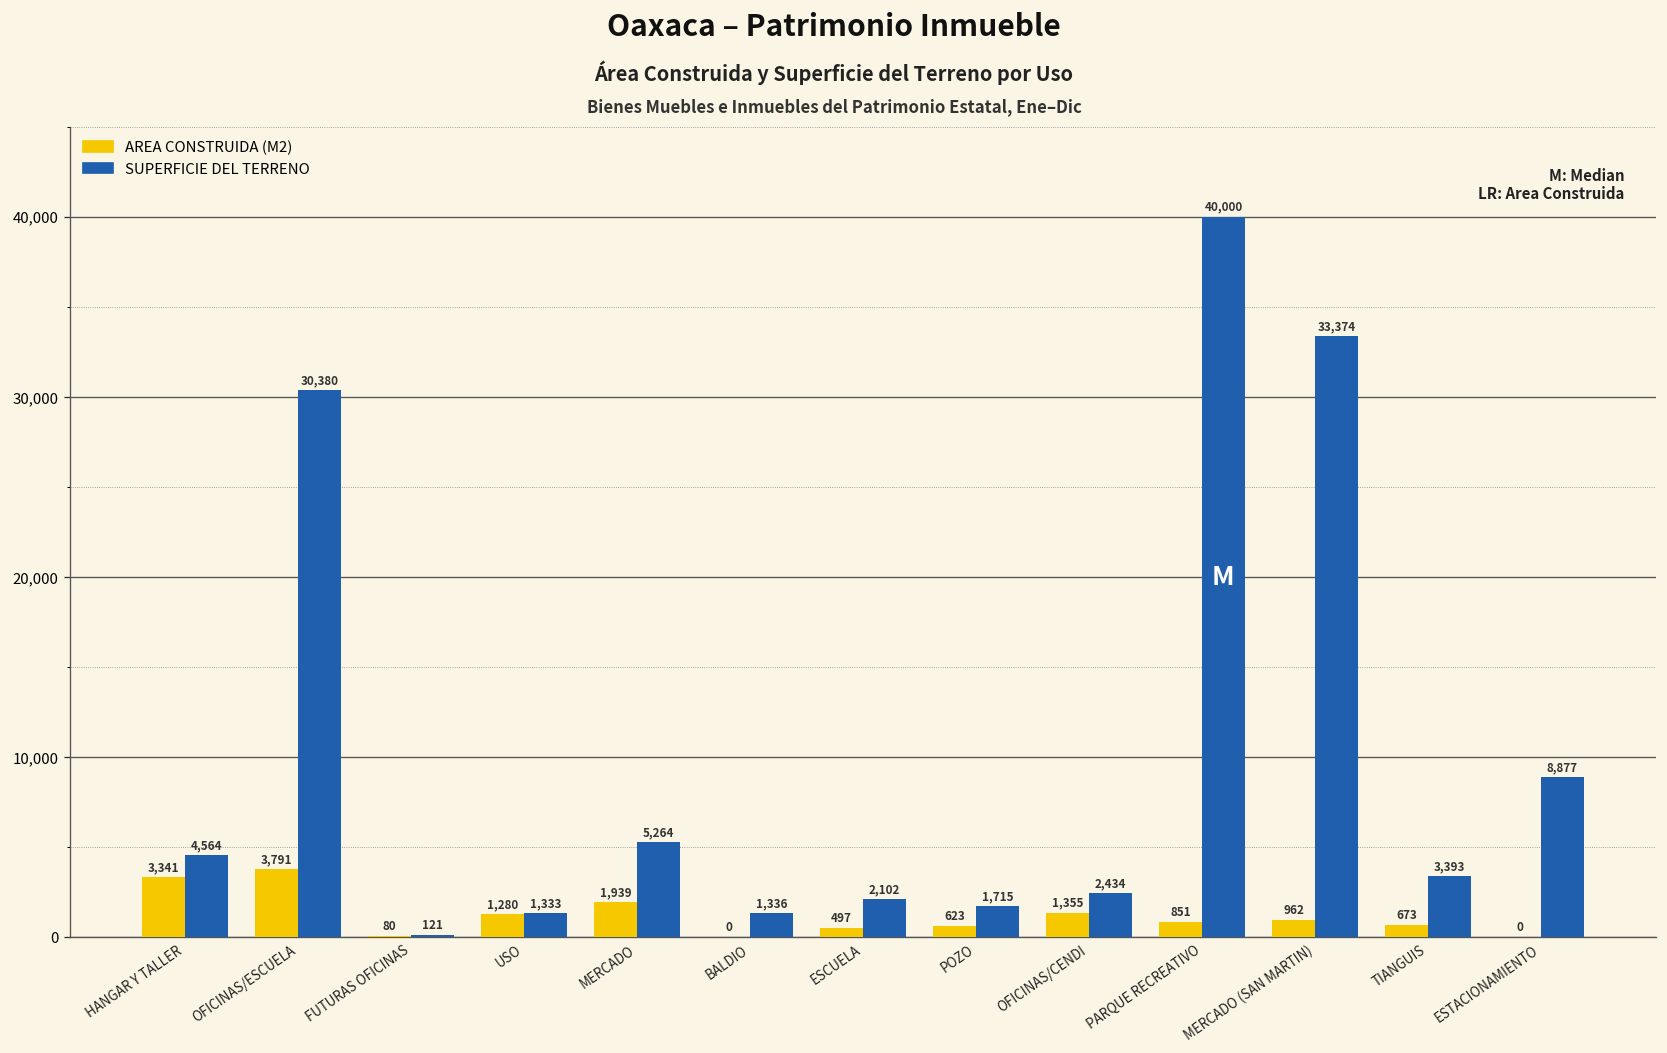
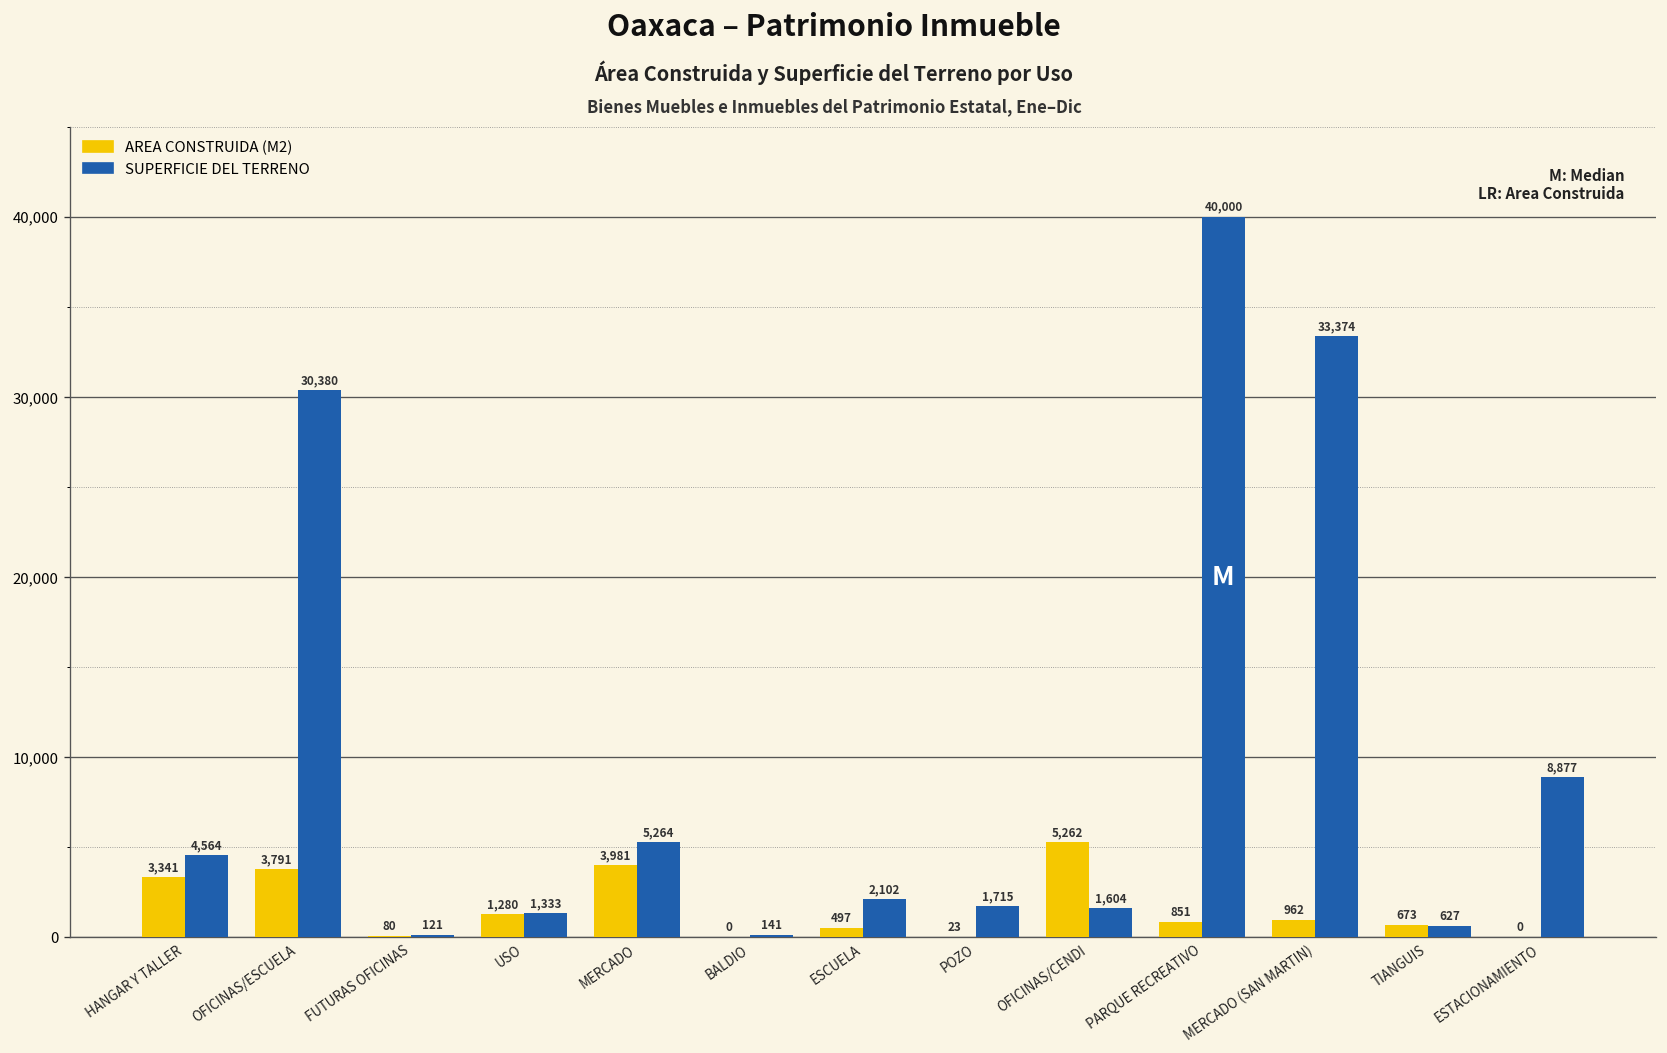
AREA CONSTRUIDA (M2), MERCADO: 1,939 -> 3,981
SUPERFICIE DEL TERRENO, BALDIO: 1,336 -> 141
AREA CONSTRUIDA (M2), POZO: 623 -> 23
AREA CONSTRUIDA (M2), OFICINAS/CENDI: 1,355 -> 5,262
SUPERFICIE DEL TERRENO, OFICINAS/CENDI: 2,434 -> 1,604
SUPERFICIE DEL TERRENO, TIANGUIS: 3,393 -> 627
